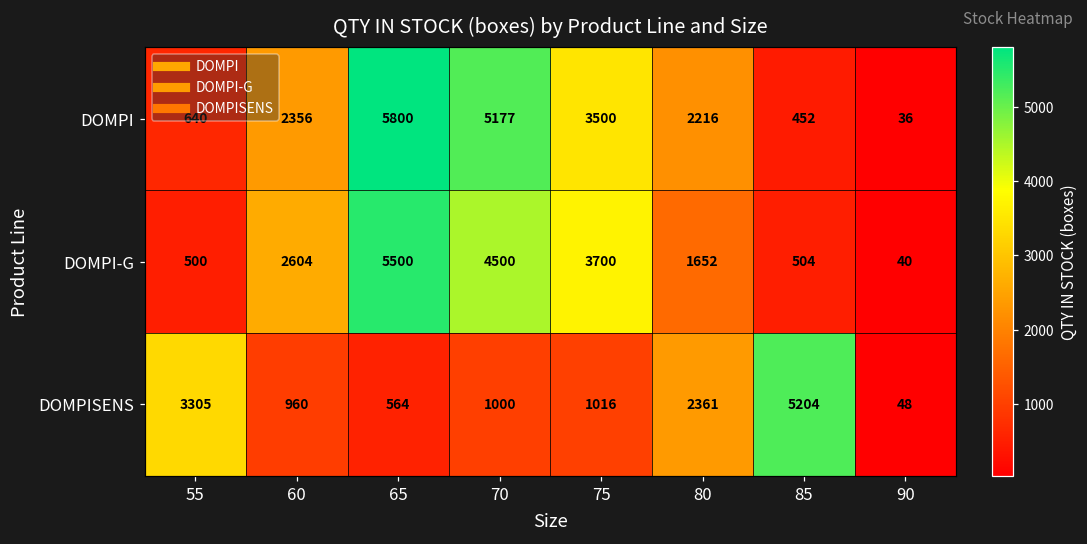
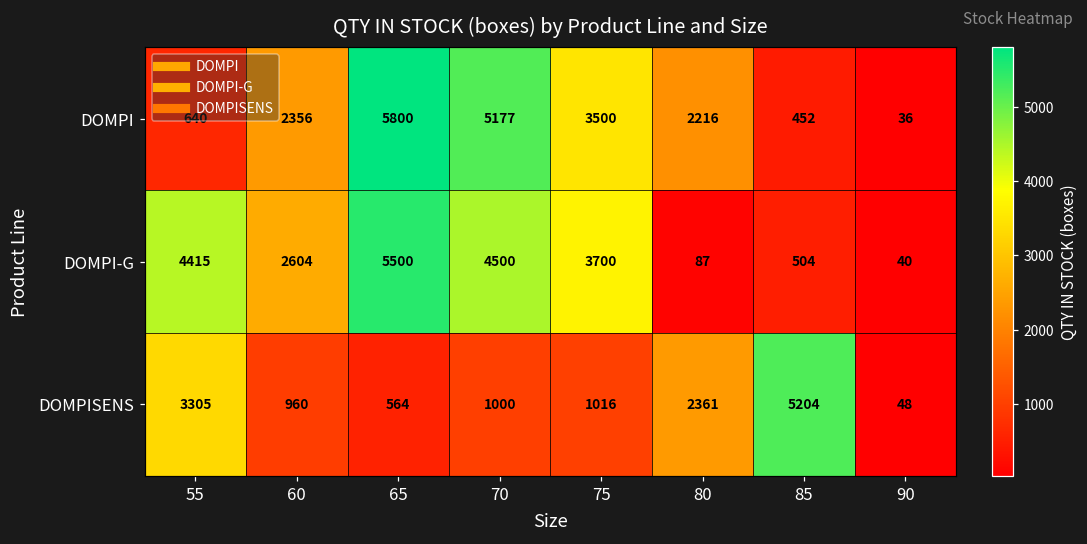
DOMPI-G, 55: 500 -> 4415
DOMPI-G, 80: 1652 -> 87
